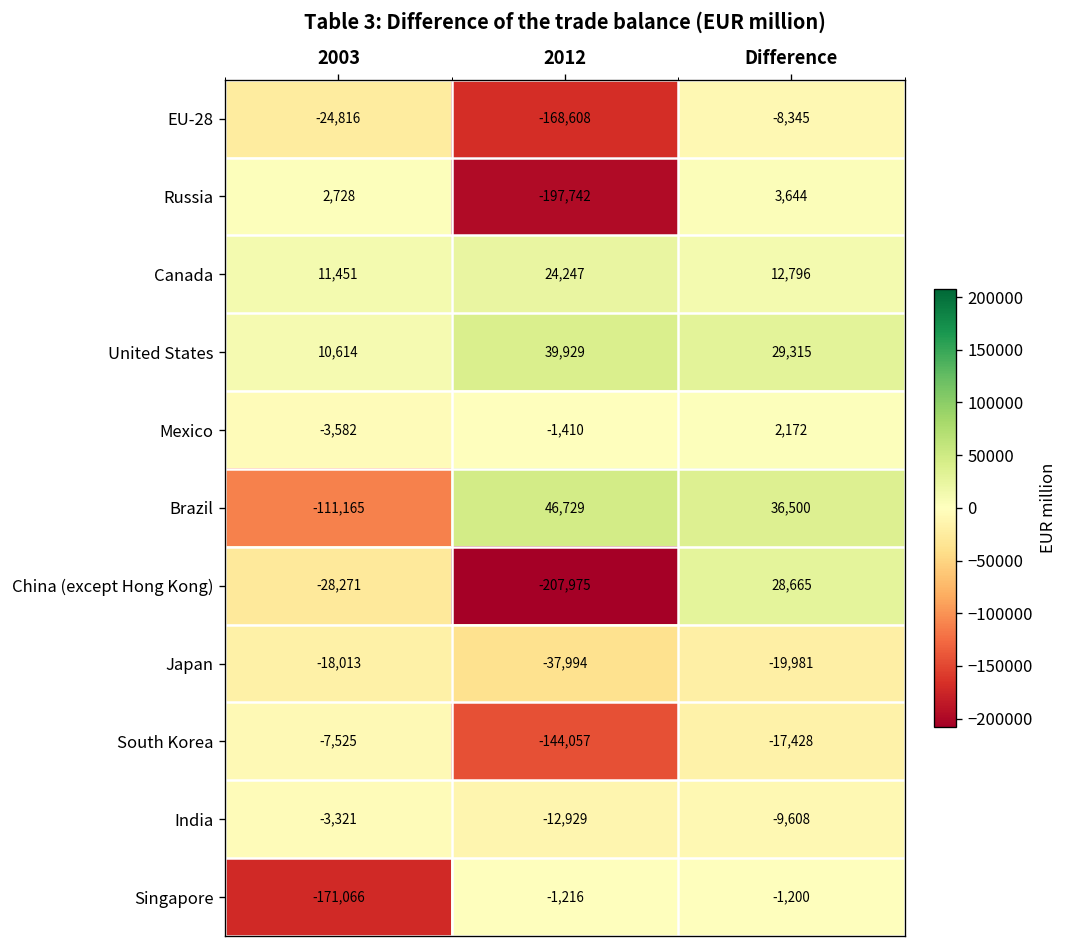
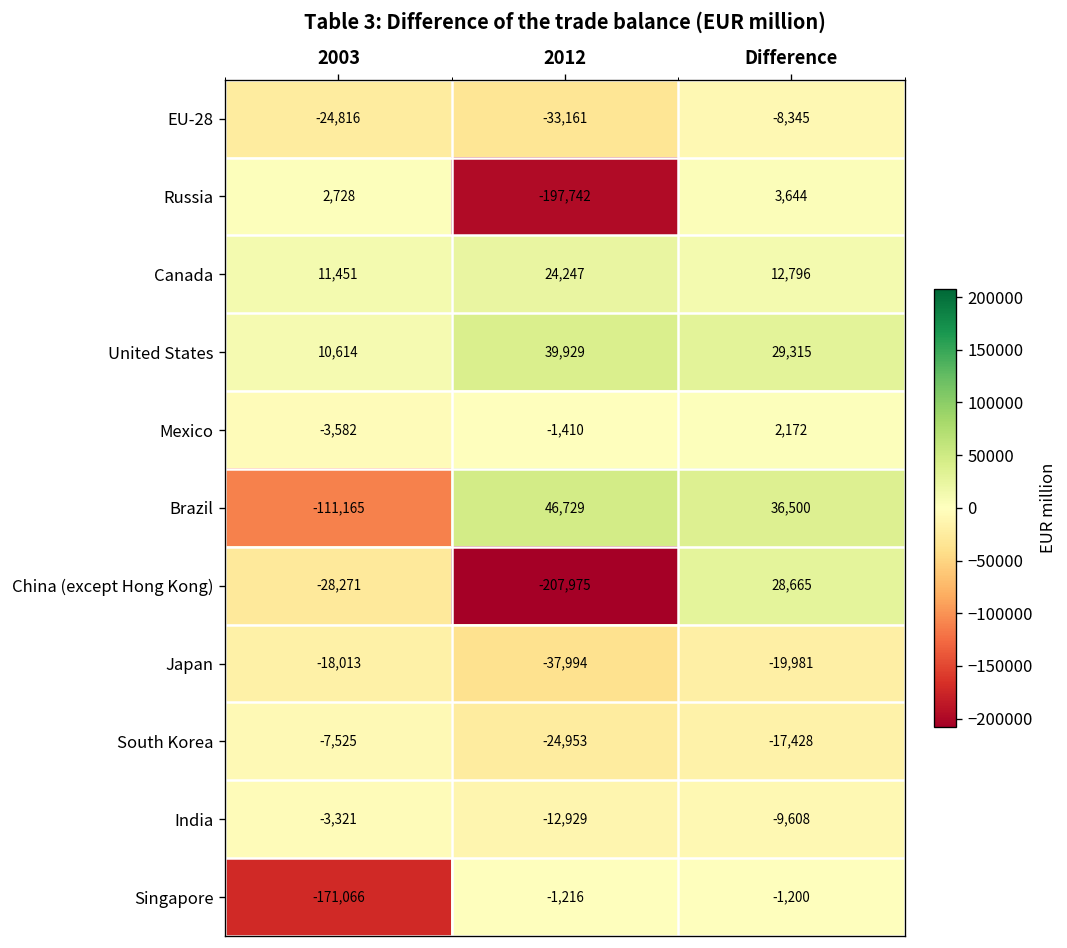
EU-28, 2012: -168,608 -> -33,161
South Korea, 2012: -144,057 -> -24,953
